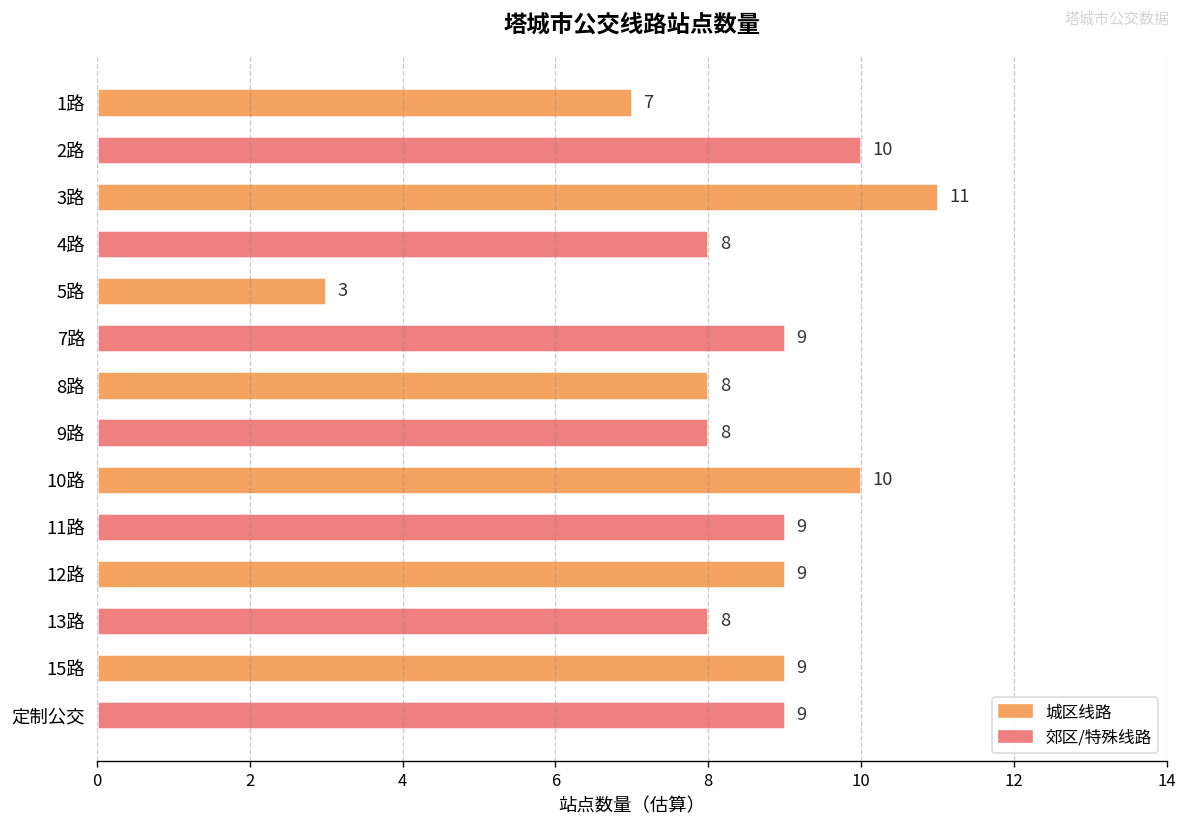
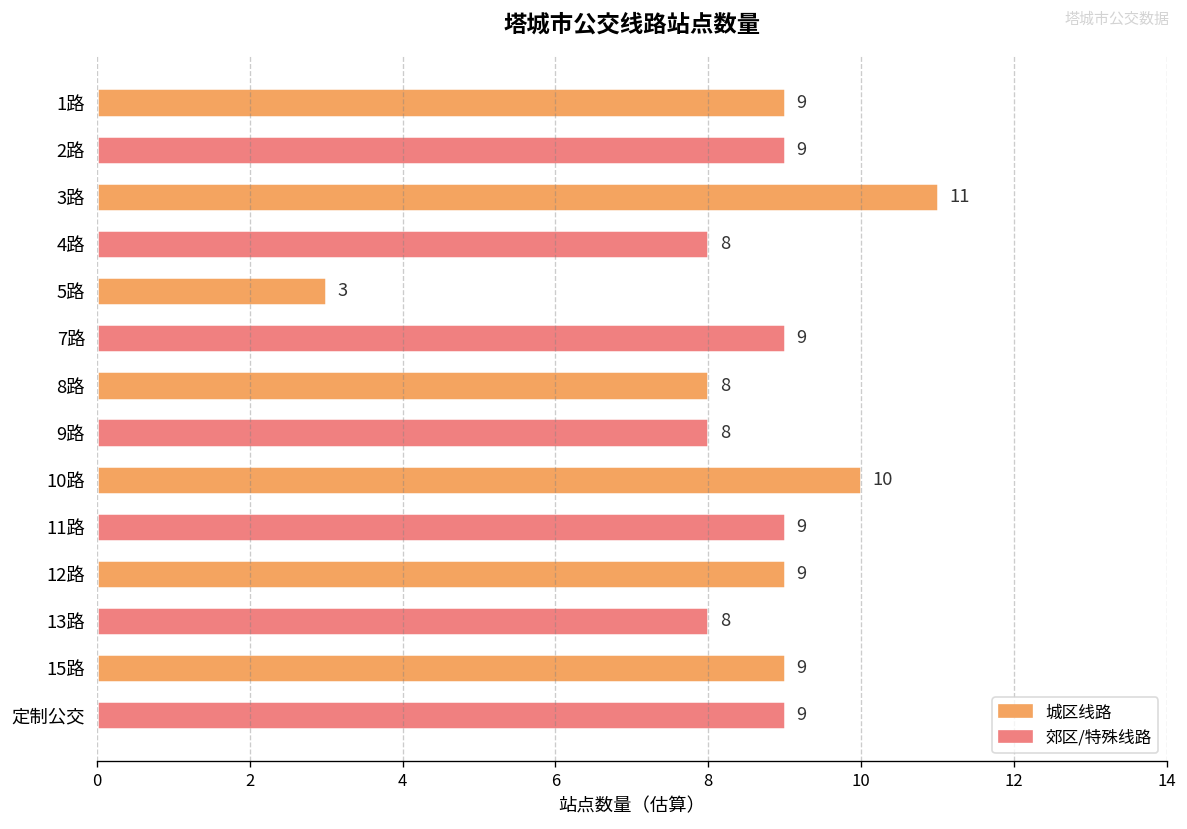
1路: 7 -> 9
2路: 10 -> 9
